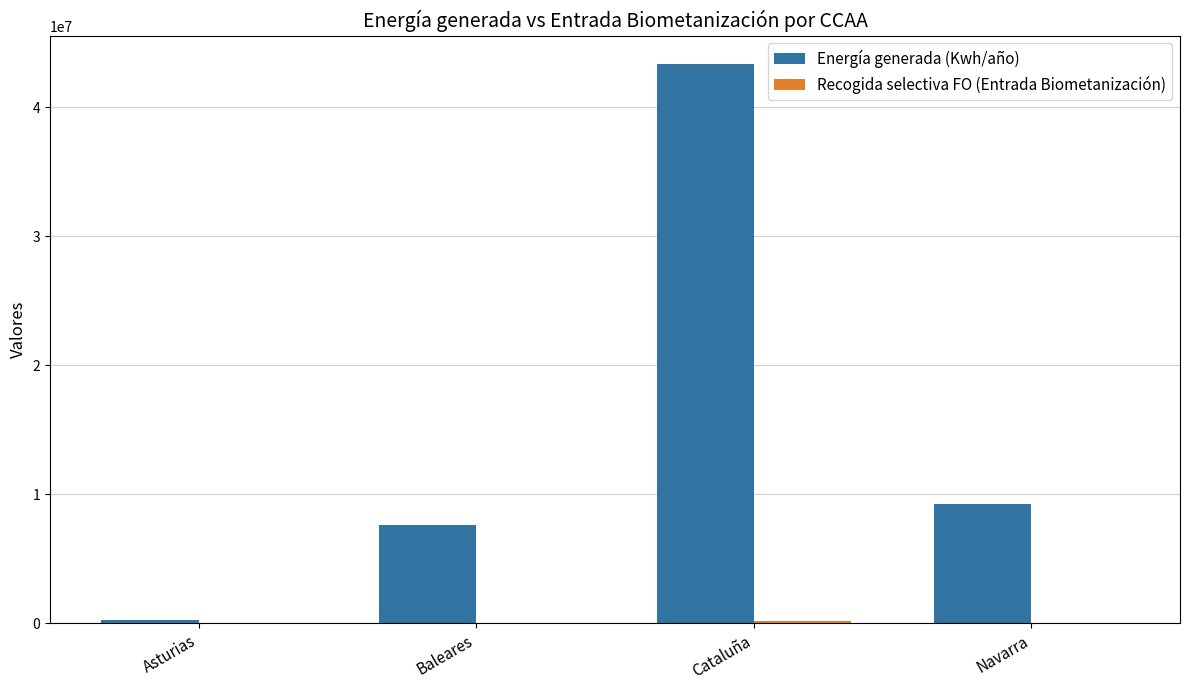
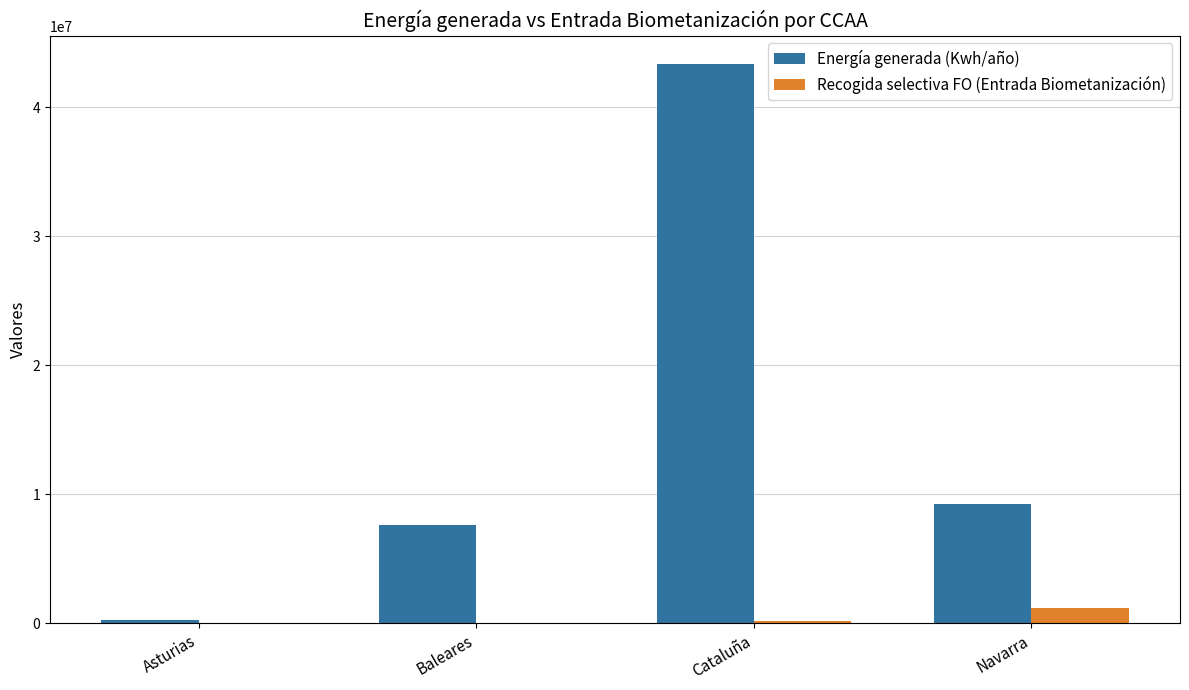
Recogida selectiva FO (Entrada Biometanización), Navarra: 0 -> 1200000
